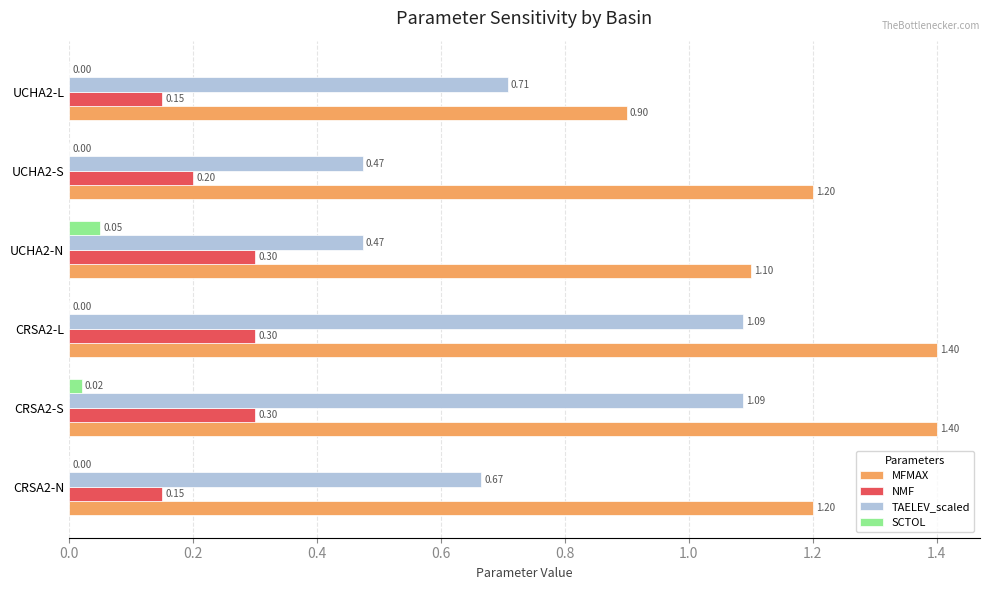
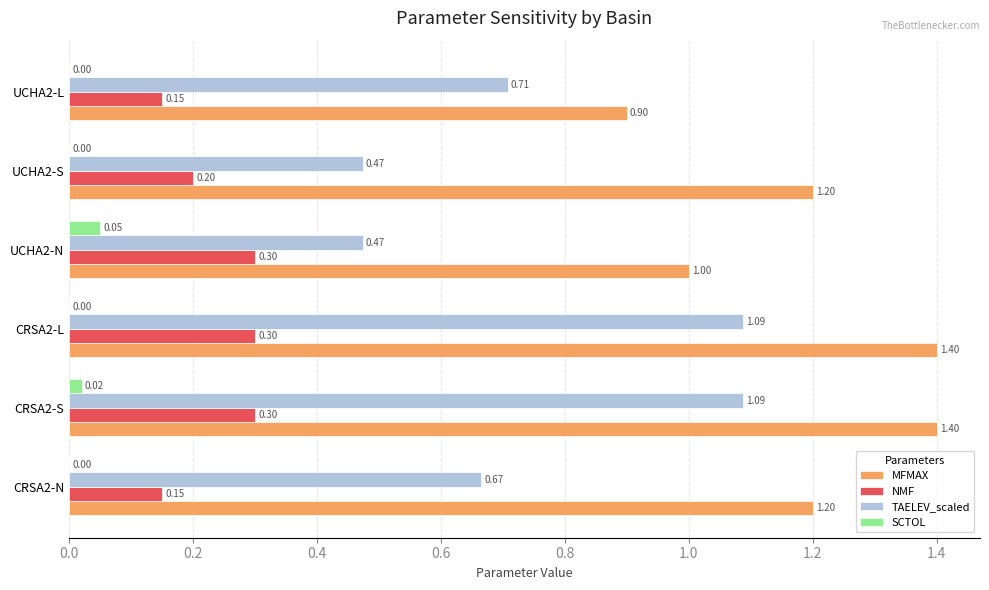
MFMAX, UCHA2-N: 1.10 -> 1.00
